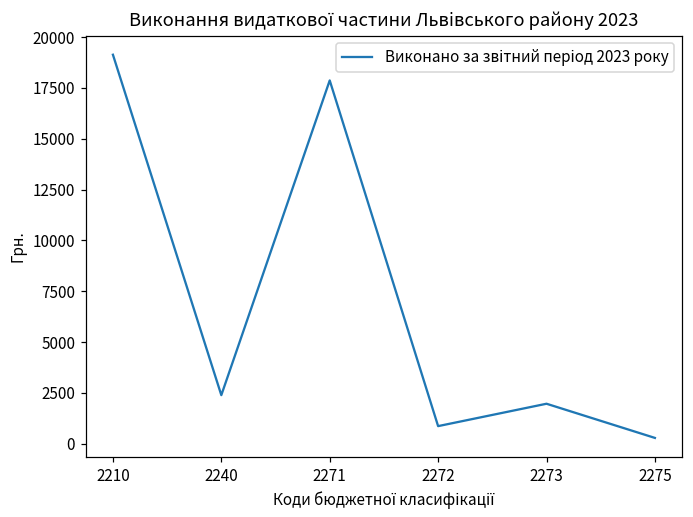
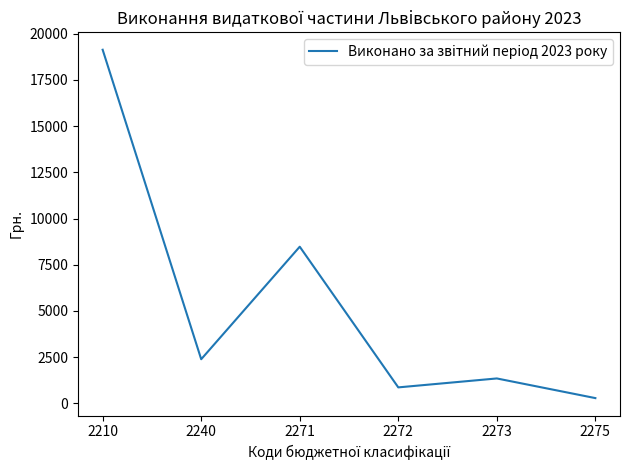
2271: 17900 -> 8500
2273: 2000 -> 1300
